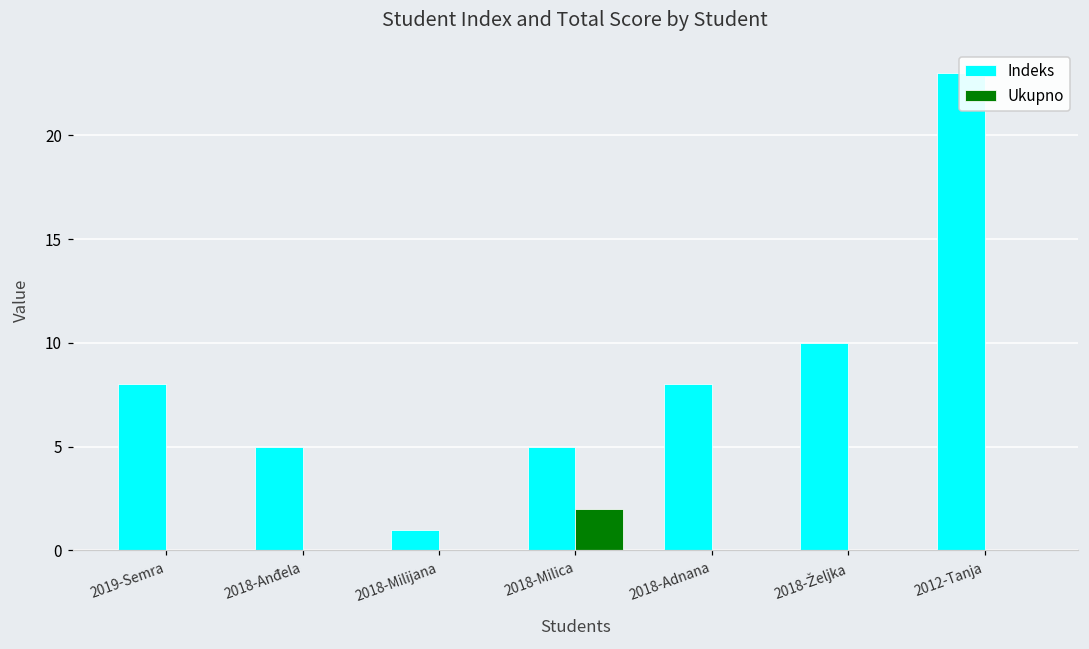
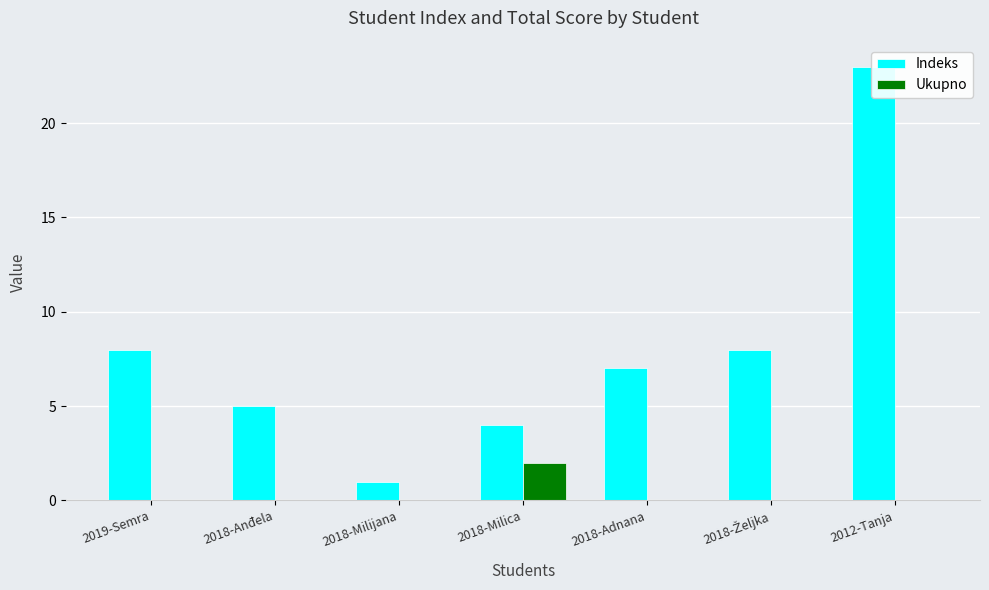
Indeks, 2018-Milica: 5 -> 4
Indeks, 2018-Adnana: 8 -> 7
Indeks, 2018-Željka: 10 -> 8
